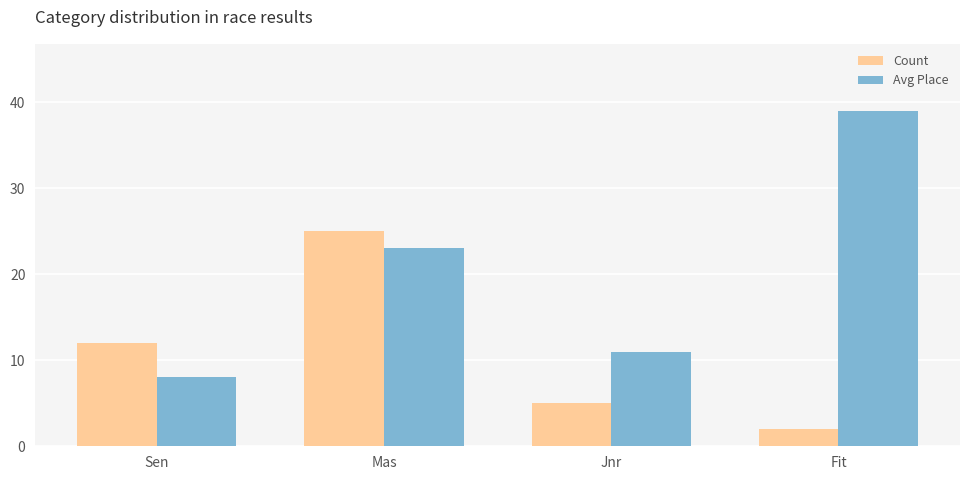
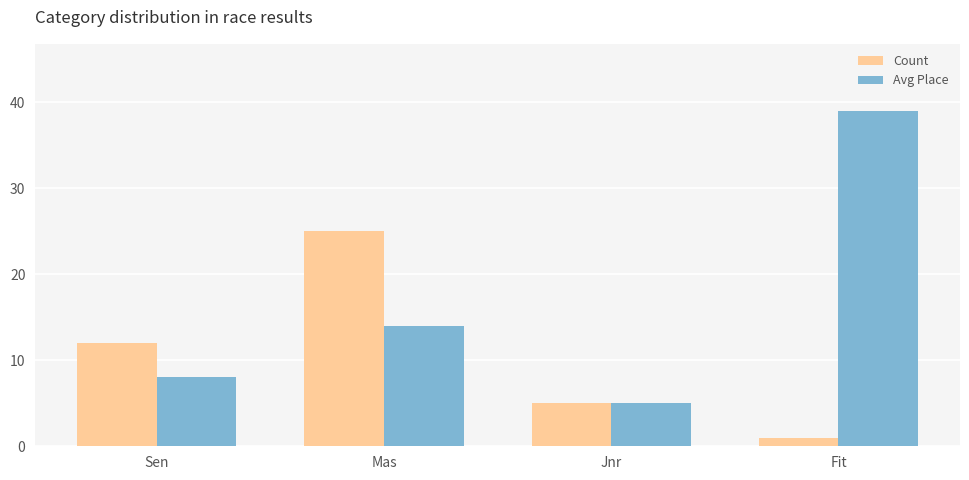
Avg Place, Mas: 23 -> 14
Avg Place, Jnr: 11 -> 5
Count, Fit: 2 -> 1
